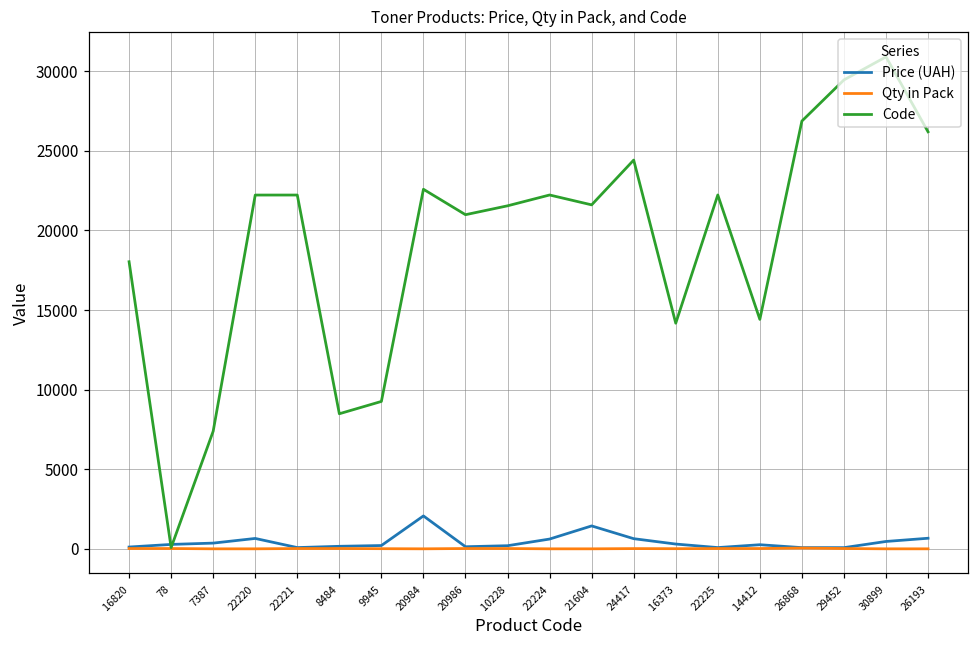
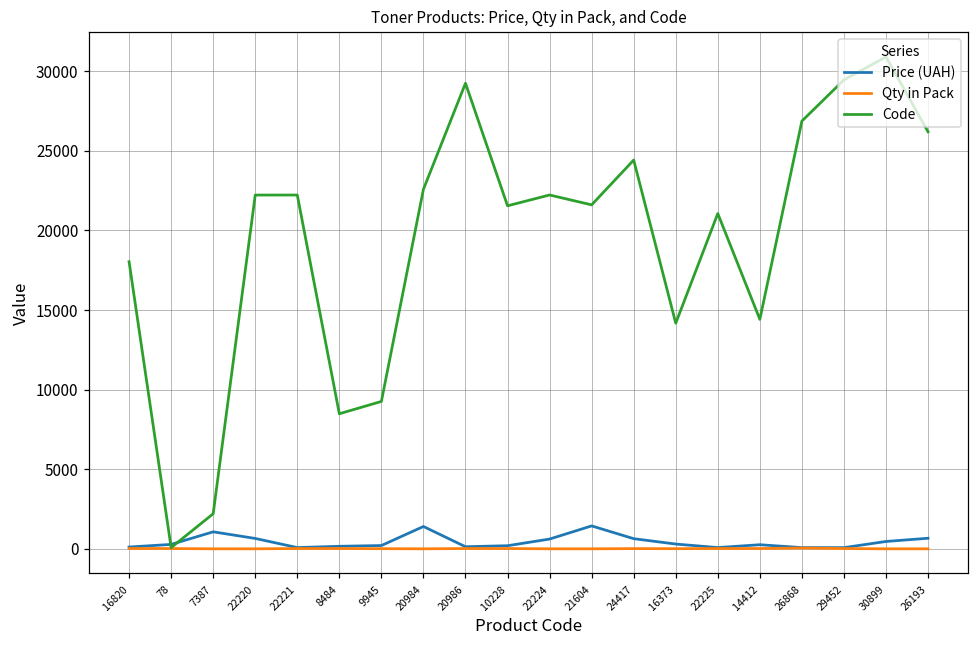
Price (UAH), 7387: 400 -> 1100
Code, 7387: 7400 -> 2200
Price (UAH), 20984: 2100 -> 1400
Code, 20986: 21000 -> 29200
Code, 22225: 22200 -> 21100
